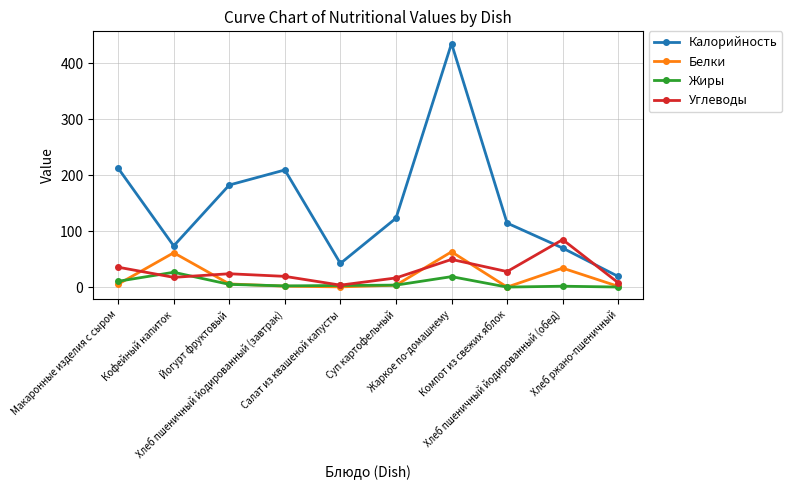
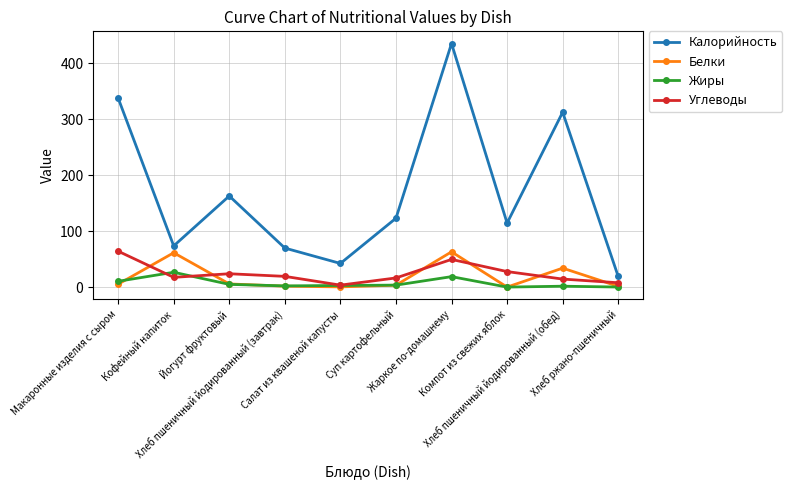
Калорийность, Макаронные изделия с сыром: 210 -> 340
Углеводы, Макаронные изделия с сыром: 40 -> 60
Калорийность, Йогурт фруктовый: 180 -> 160
Калорийность, Хлеб пшеничный йодированный (завтрак): 210 -> 70
Калорийность, Хлеб пшеничный йодированный (обед): 70 -> 310
Углеводы, Хлеб пшеничный йодированный (обед): 80 -> 10
